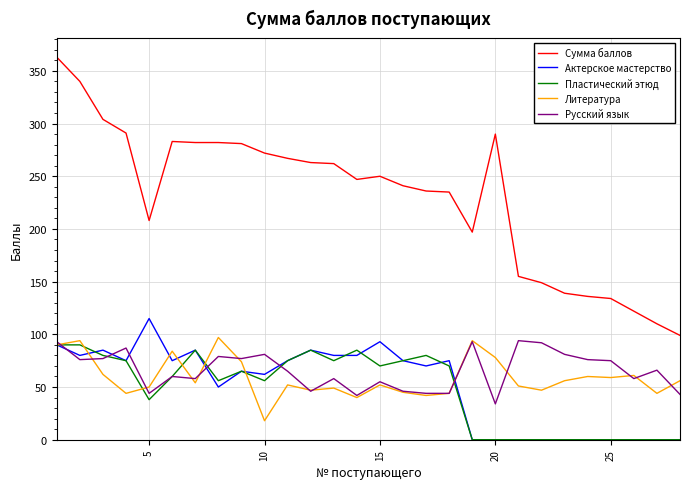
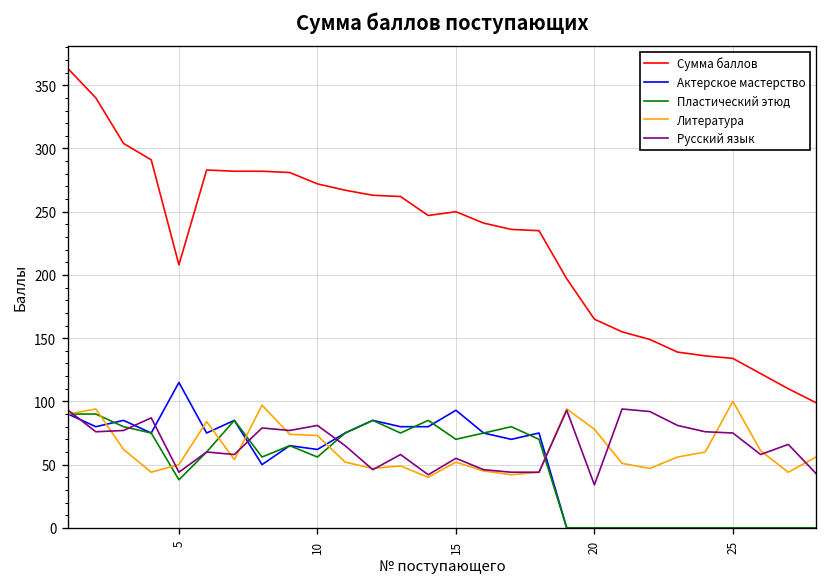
Литература, 10: 18 -> 73
Сумма баллов, 20: 290 -> 165
Литература, 25: 59 -> 100
